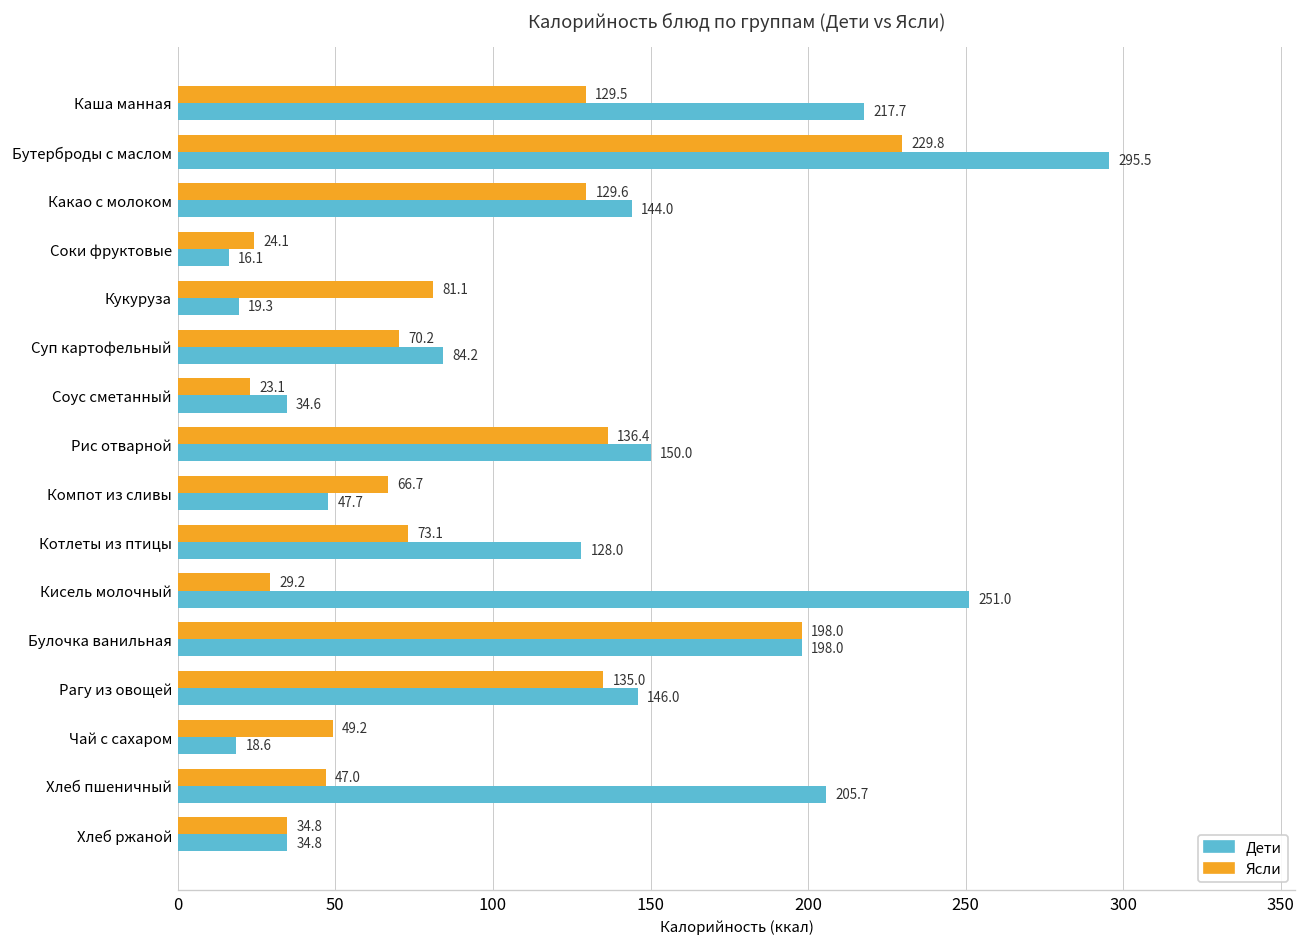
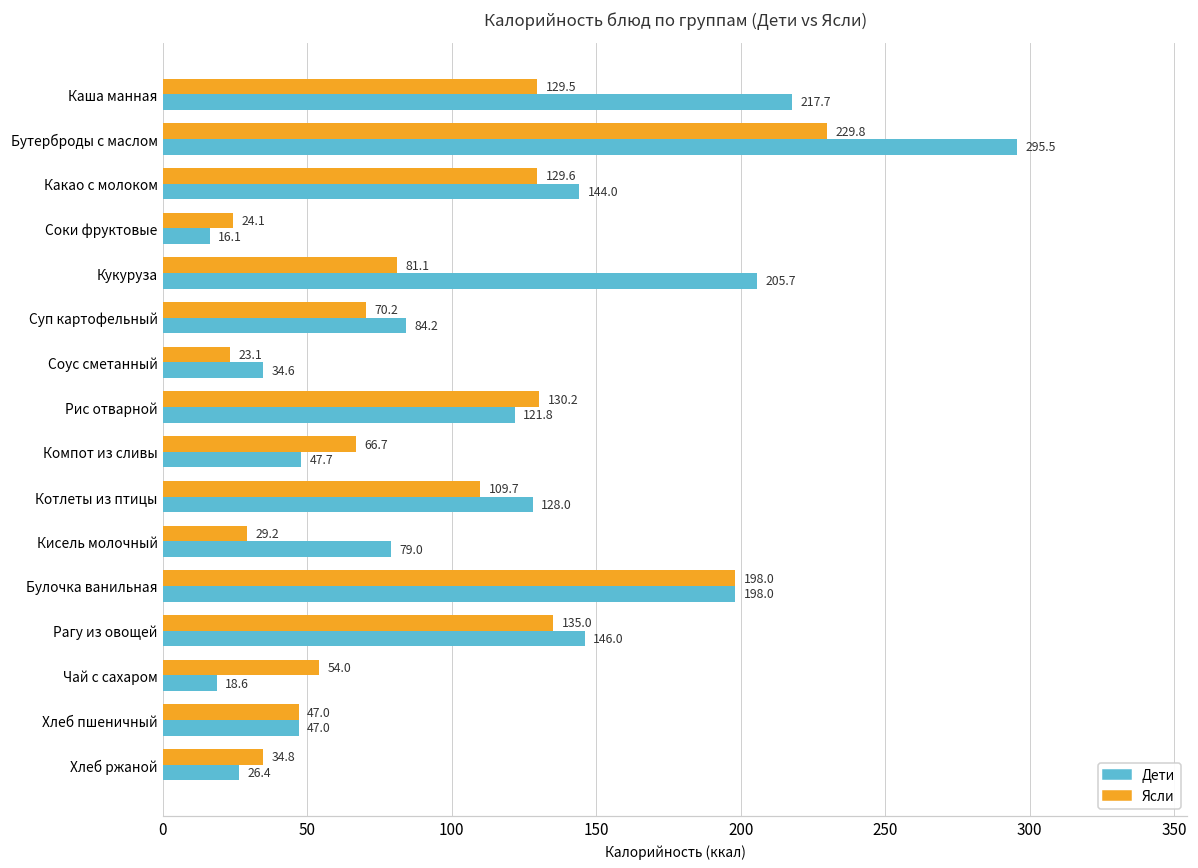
Дети, Кукуруза: 19.3 -> 205.7
Ясли, Рис отварной: 136.4 -> 130.2
Дети, Рис отварной: 150.0 -> 121.8
Ясли, Котлеты из птицы: 73.1 -> 109.7
Дети, Кисель молочный: 251.0 -> 79.0
Ясли, Чай с сахаром: 49.2 -> 54.0
Дети, Хлеб пшеничный: 205.7 -> 47.0
Дети, Хлеб ржаной: 34.8 -> 26.4
